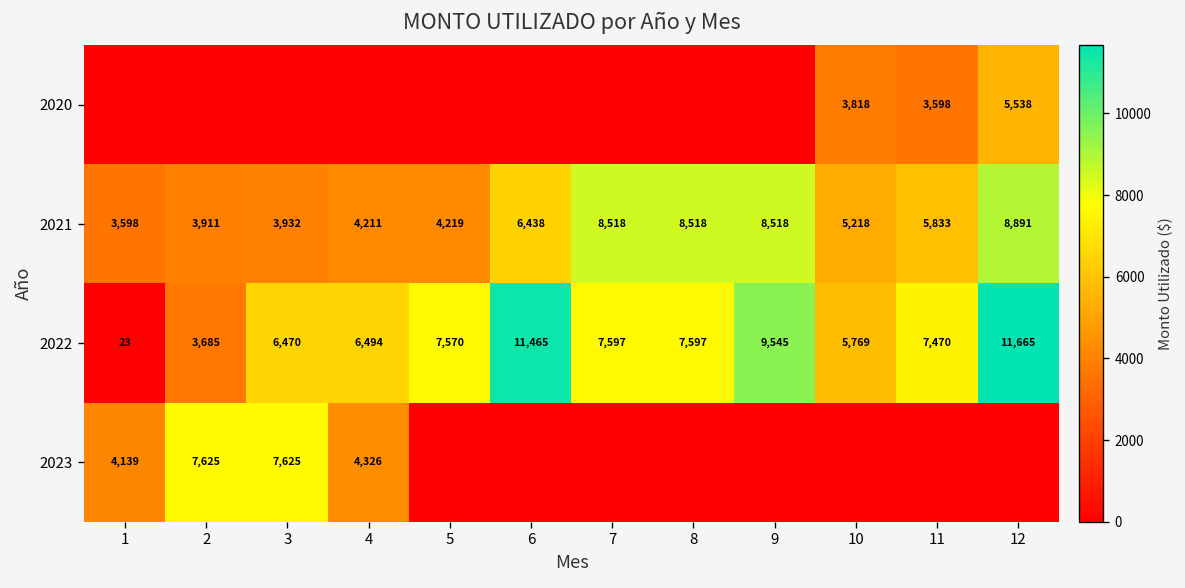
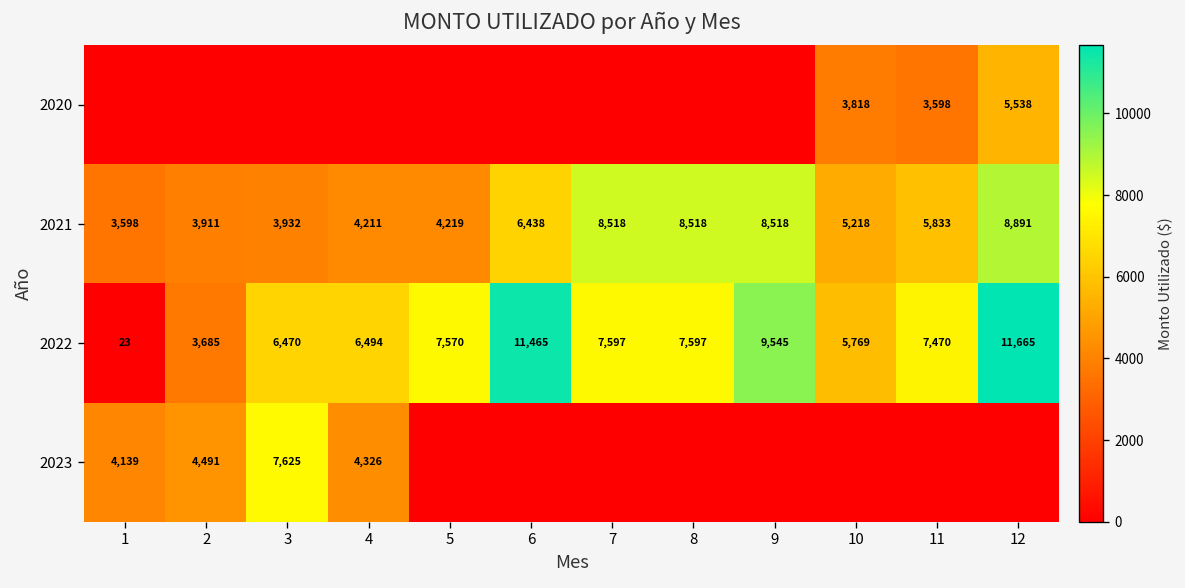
2023, 2: 7,625 -> 4,491
